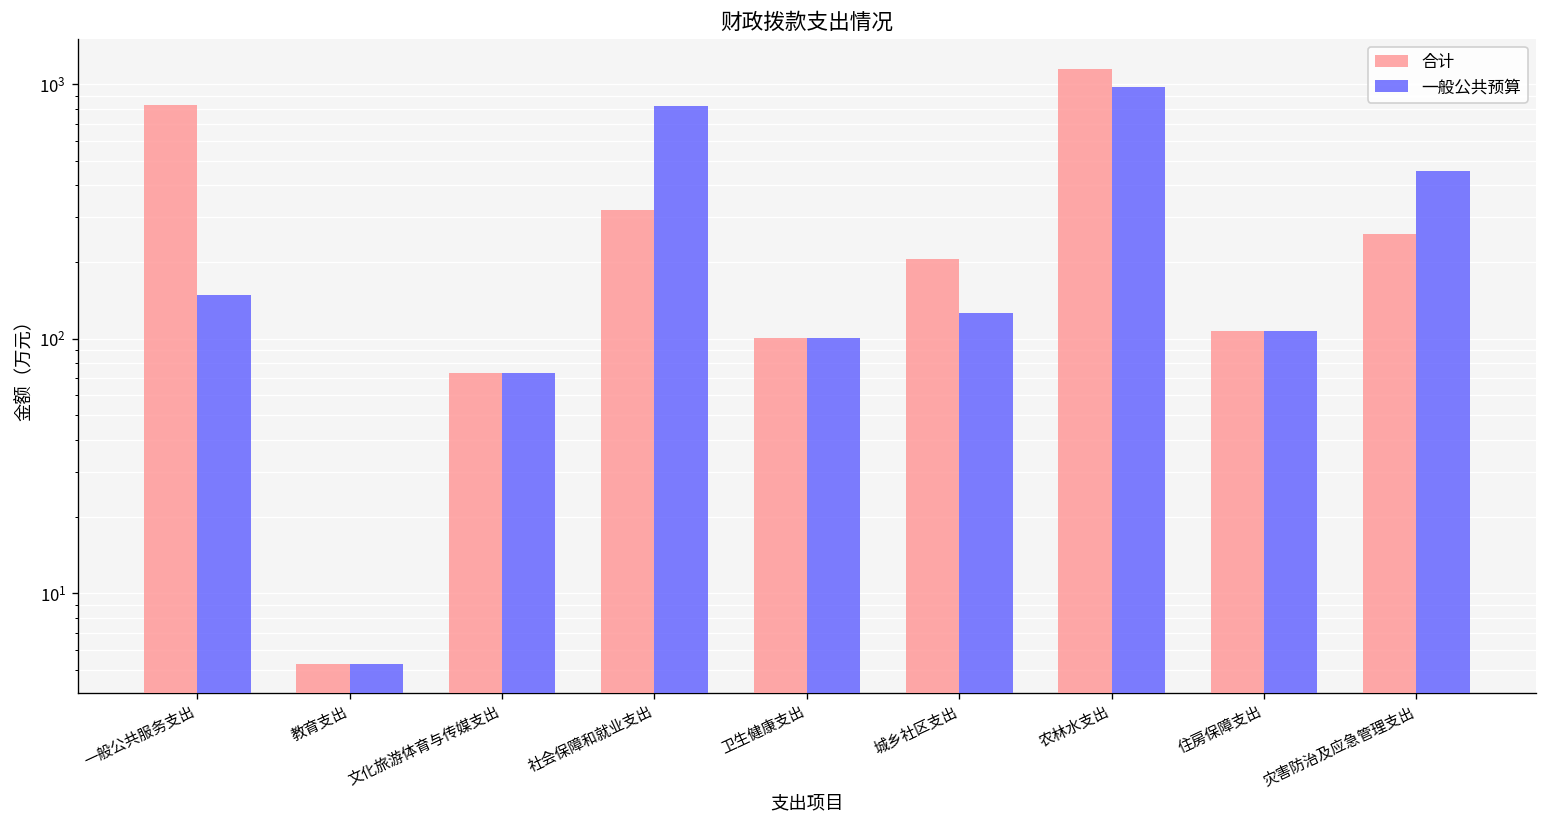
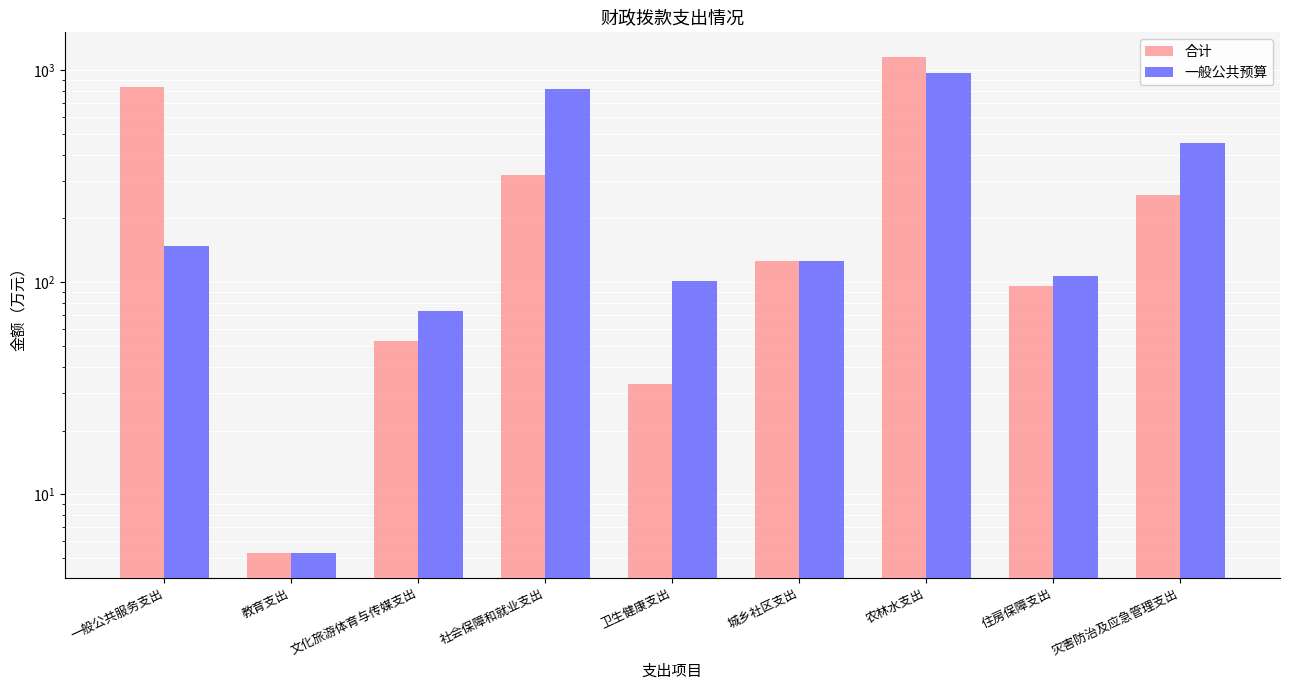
合计, 文化旅游体育与传媒支出: 73 -> 53
合计, 卫生健康支出: 100 -> 33
合计, 城乡社区支出: 210 -> 130
合计, 住房保障支出: 110 -> 100
